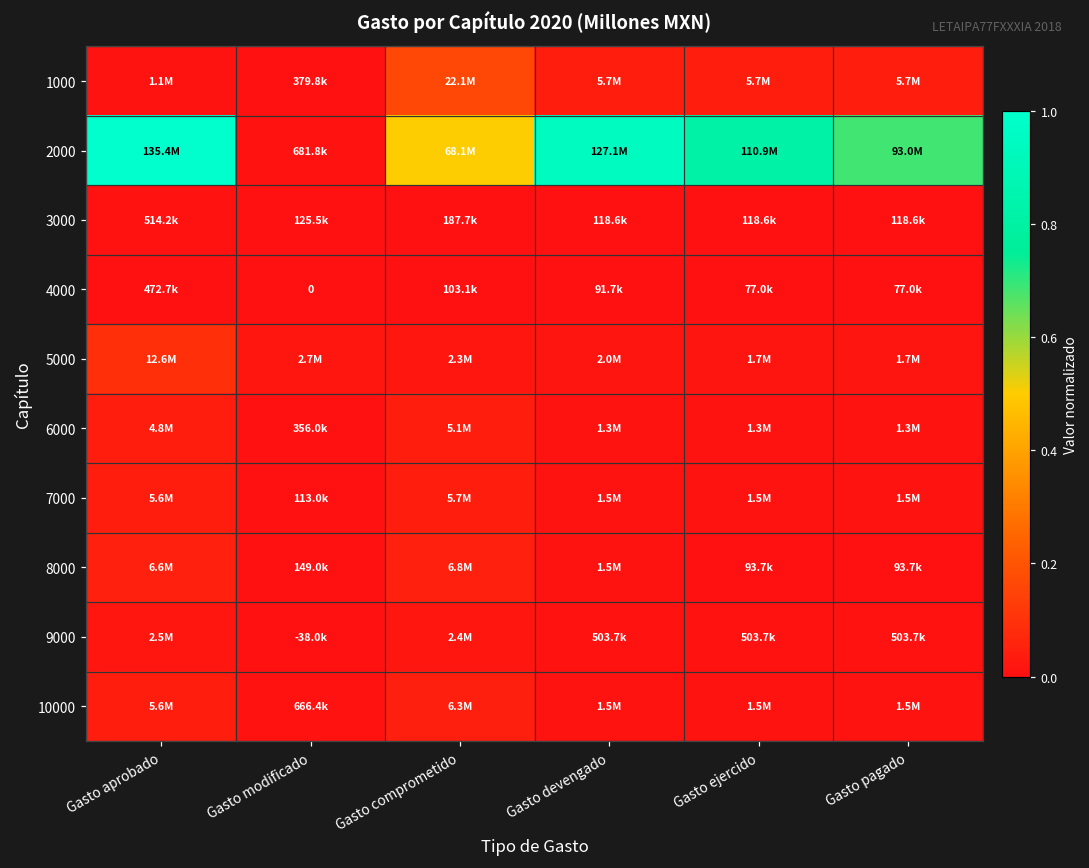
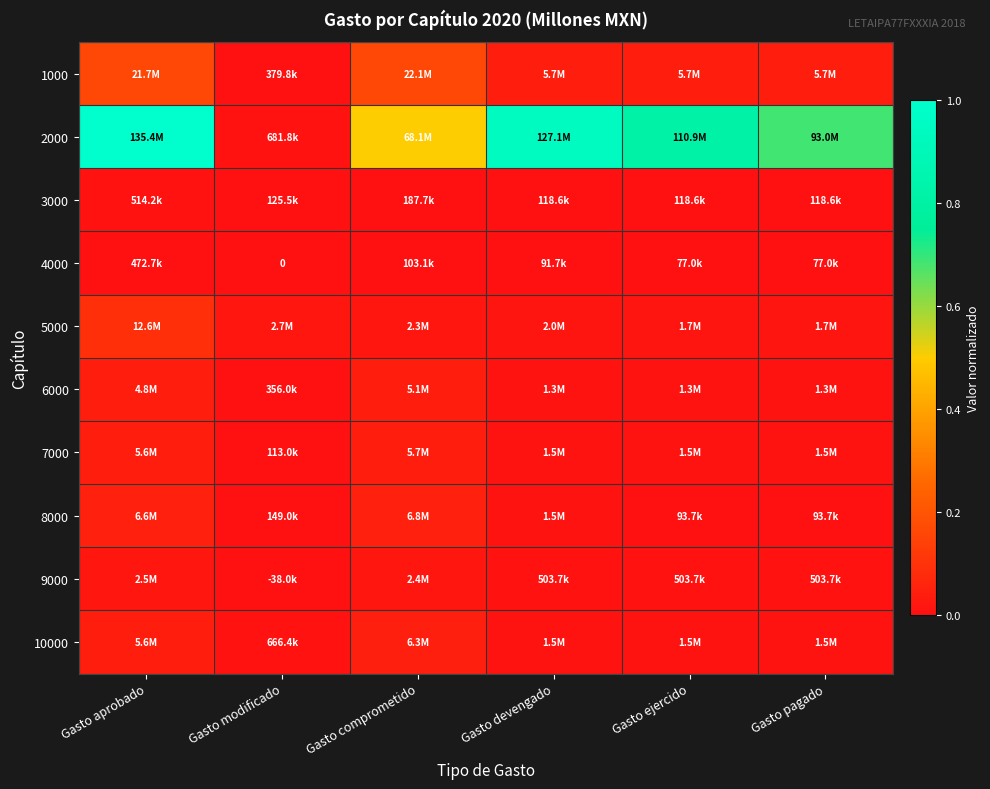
1000, Gasto aprobado: 1.1M -> 21.7M
